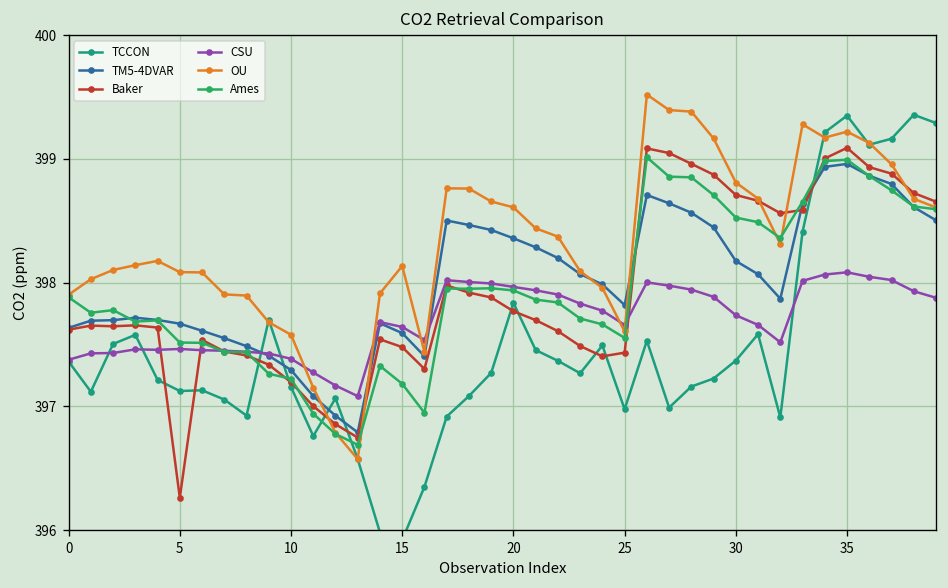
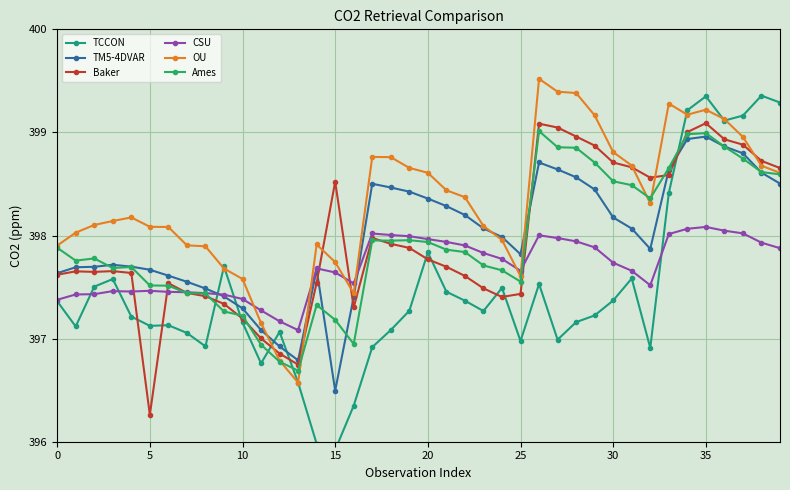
TM5-4DVAR, 15: 397.59 -> 396.50
Baker, 15: 397.48 -> 398.52
OU, 15: 398.13 -> 397.74
